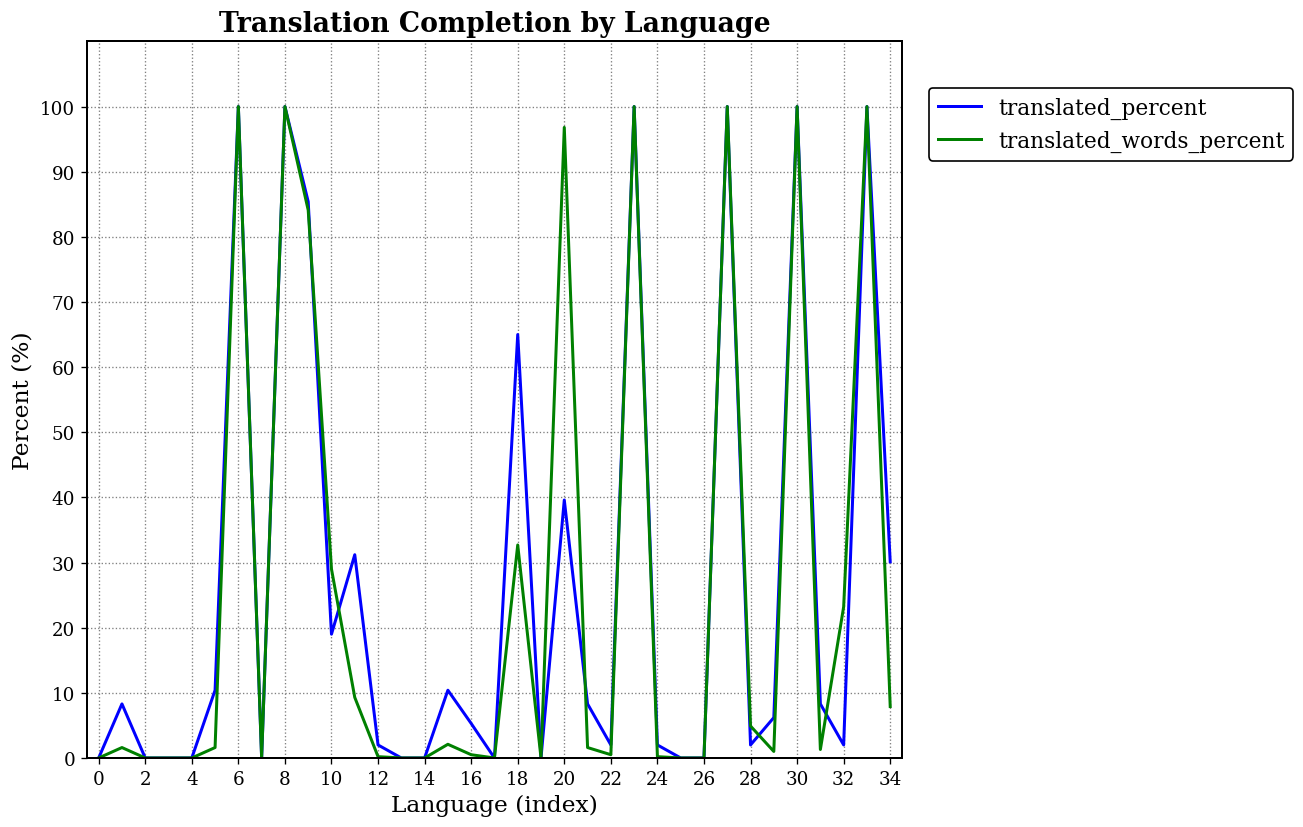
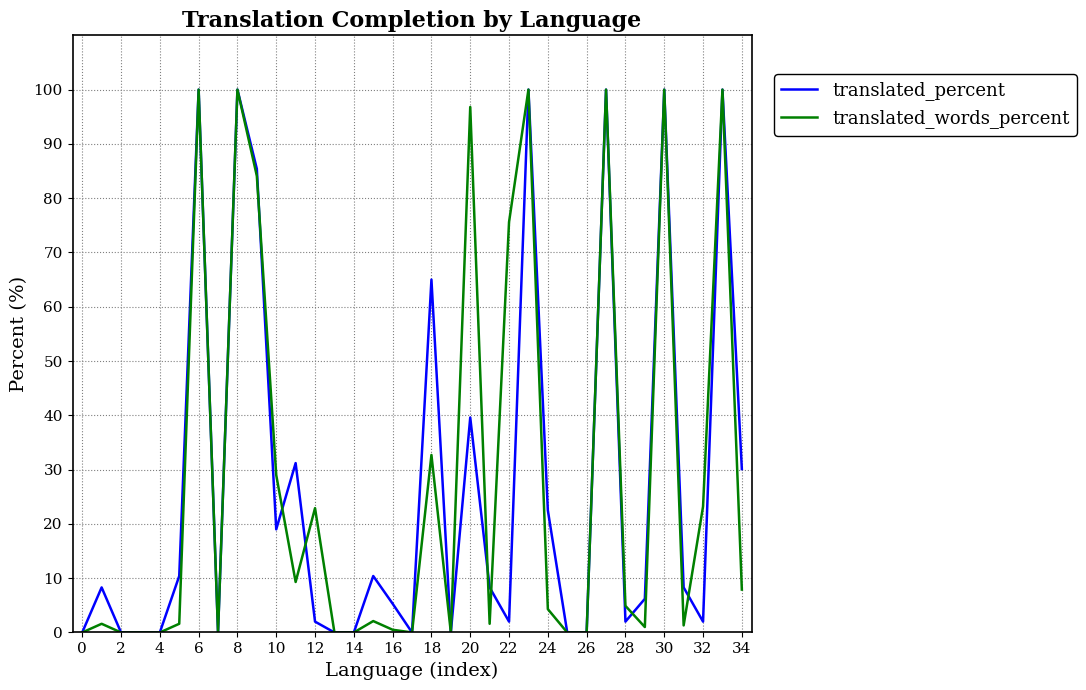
translated_words_percent, 12: 0 -> 23
translated_words_percent, 22: 1 -> 76
translated_percent, 24: 2 -> 23
translated_words_percent, 24: 0 -> 4
